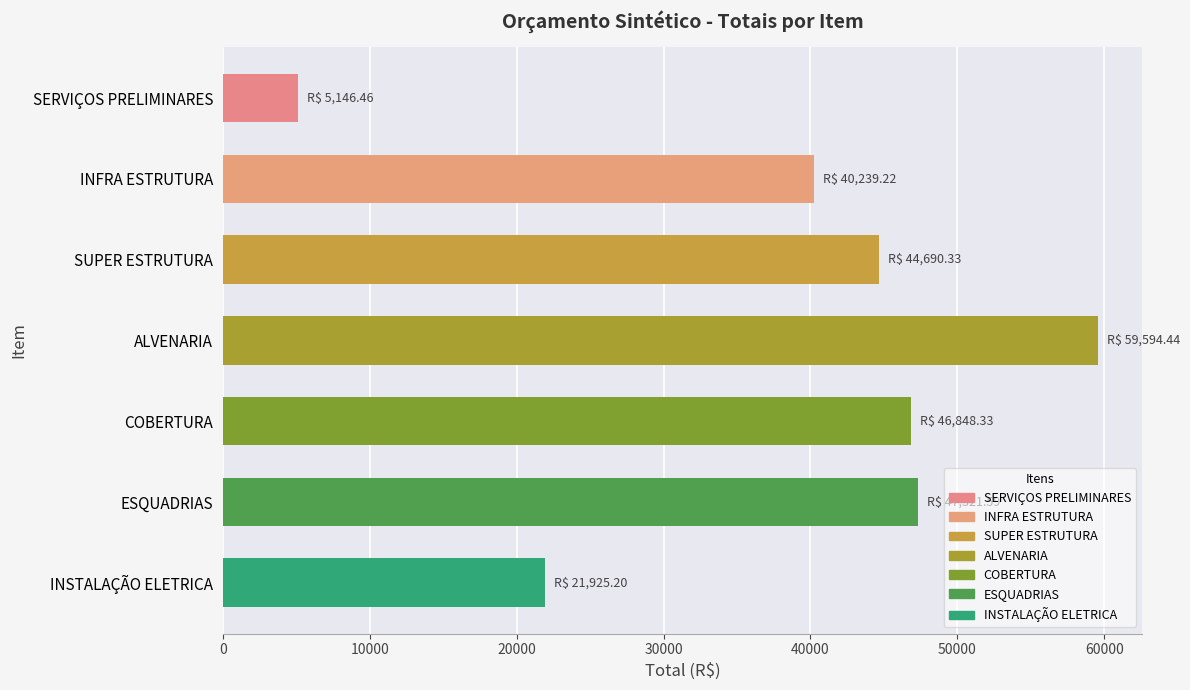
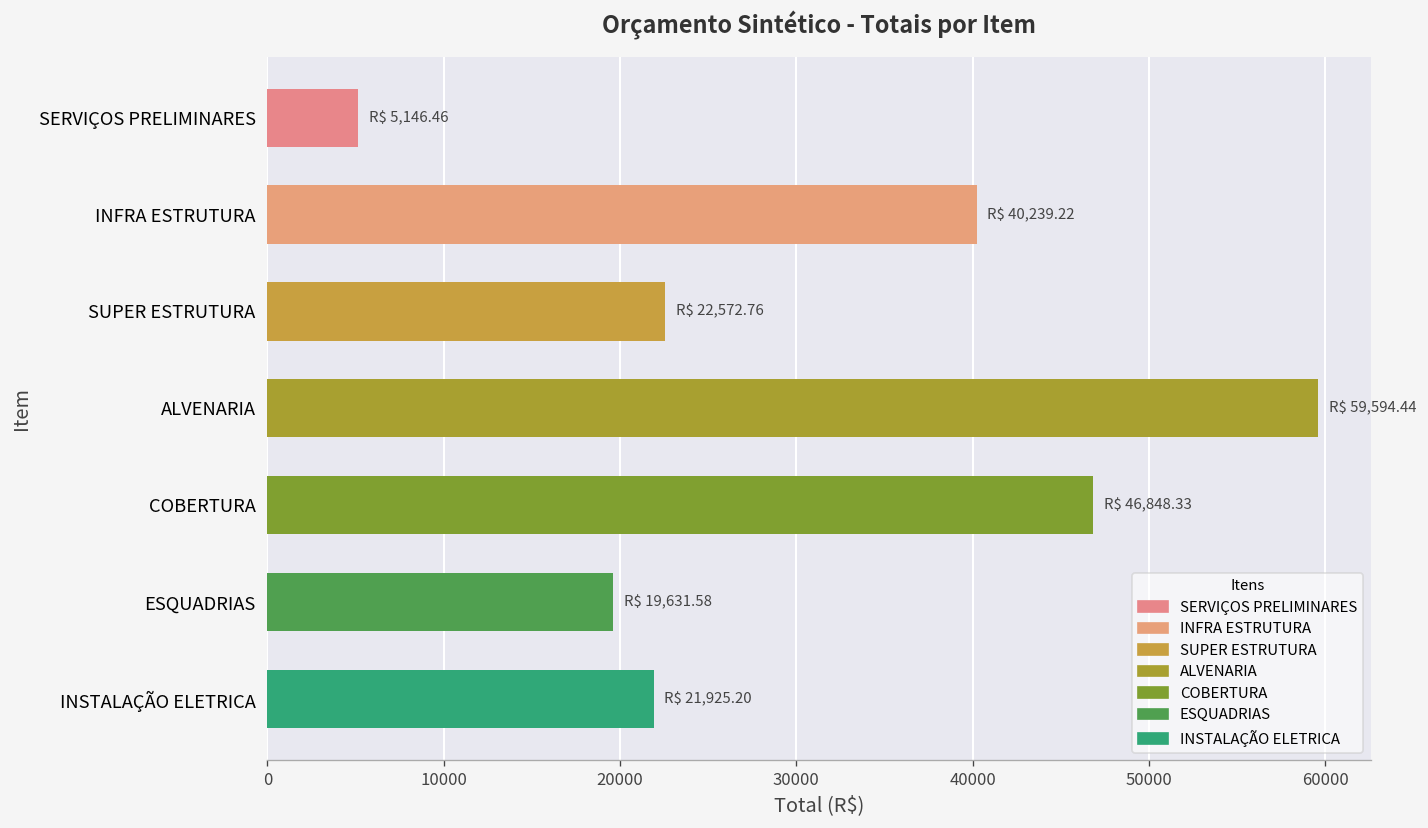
SUPER ESTRUTURA: 44,690.33 -> 22,572.76
ESQUADRIAS: 47300 -> 19600
